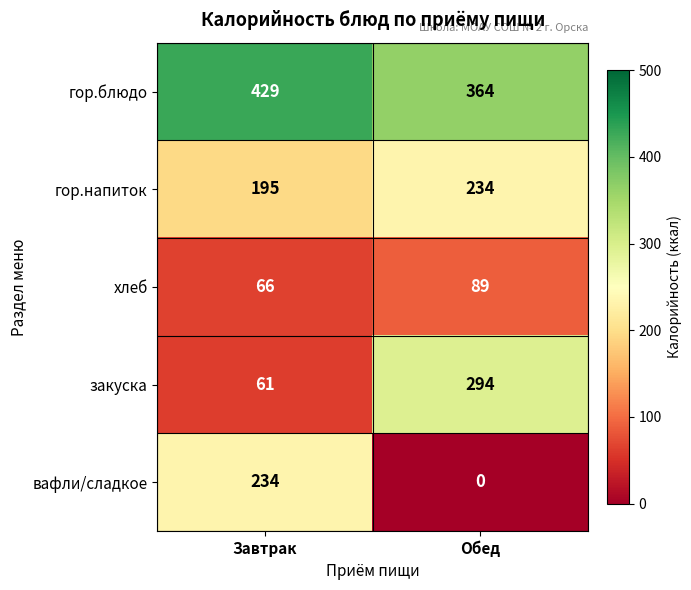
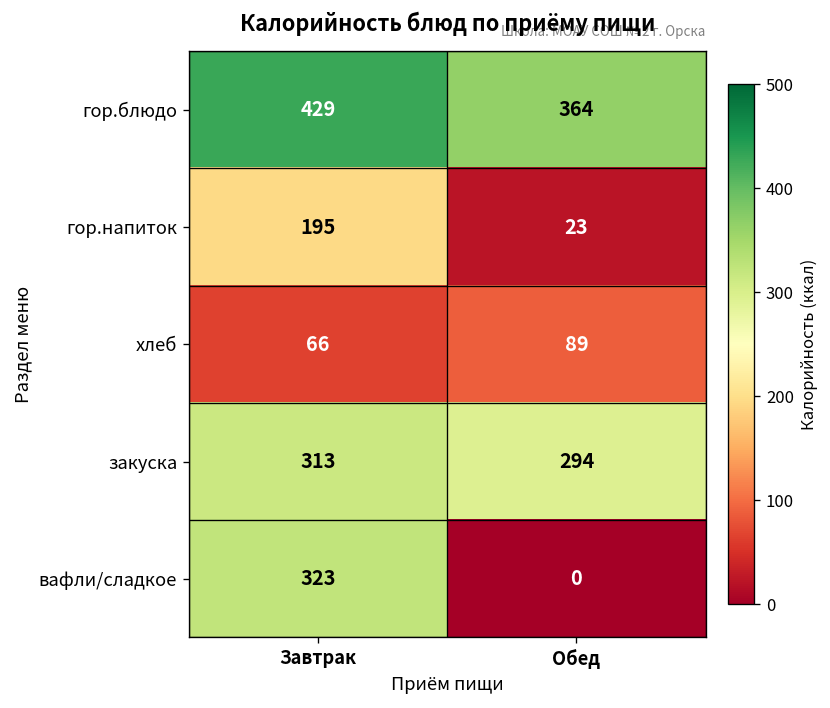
гор.напиток, Обед: 234 -> 23
закуска, Завтрак: 61 -> 313
вафли/сладкое, Завтрак: 234 -> 323
